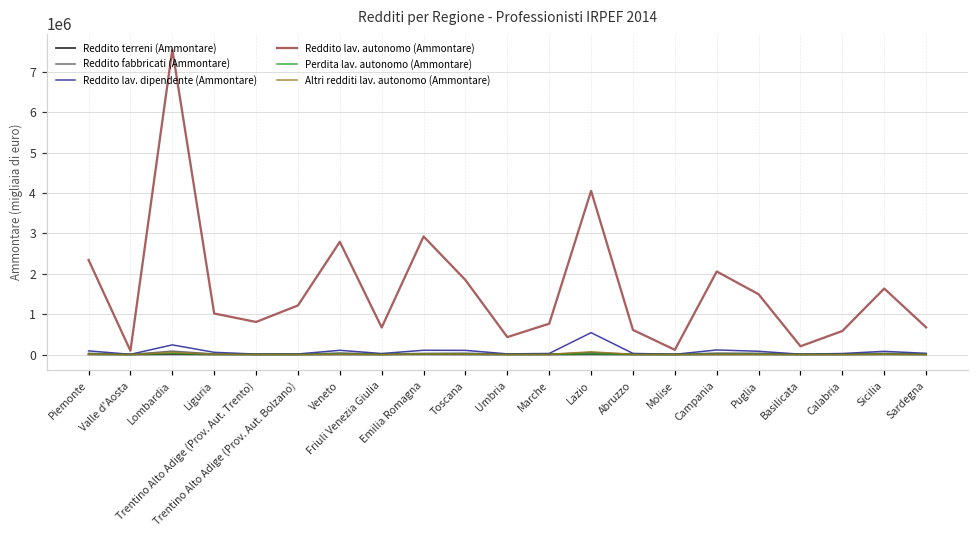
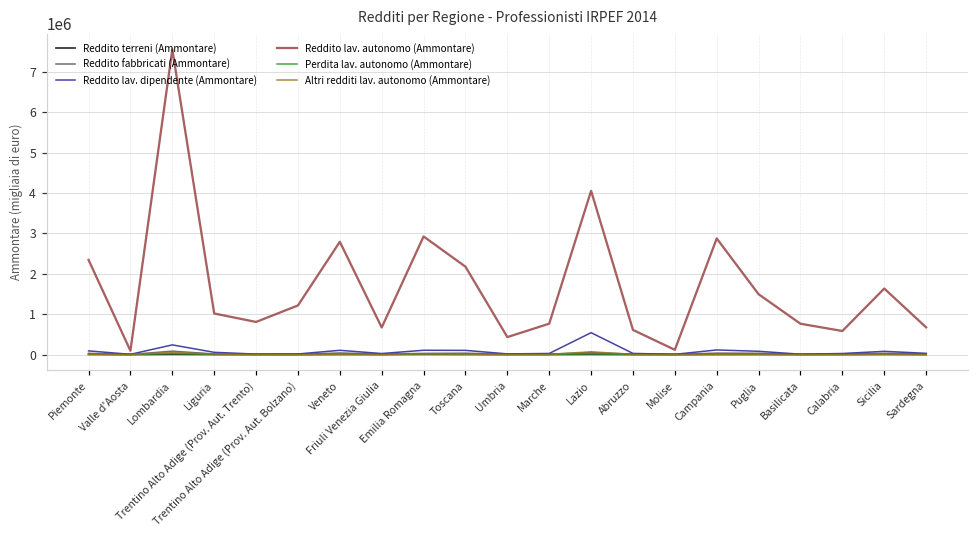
Reddito lav. autonomo (Ammontare), Toscana: 1800000 -> 2200000
Reddito lav. autonomo (Ammontare), Campania: 2100000 -> 2900000
Reddito lav. autonomo (Ammontare), Basilicata: 200000 -> 800000
